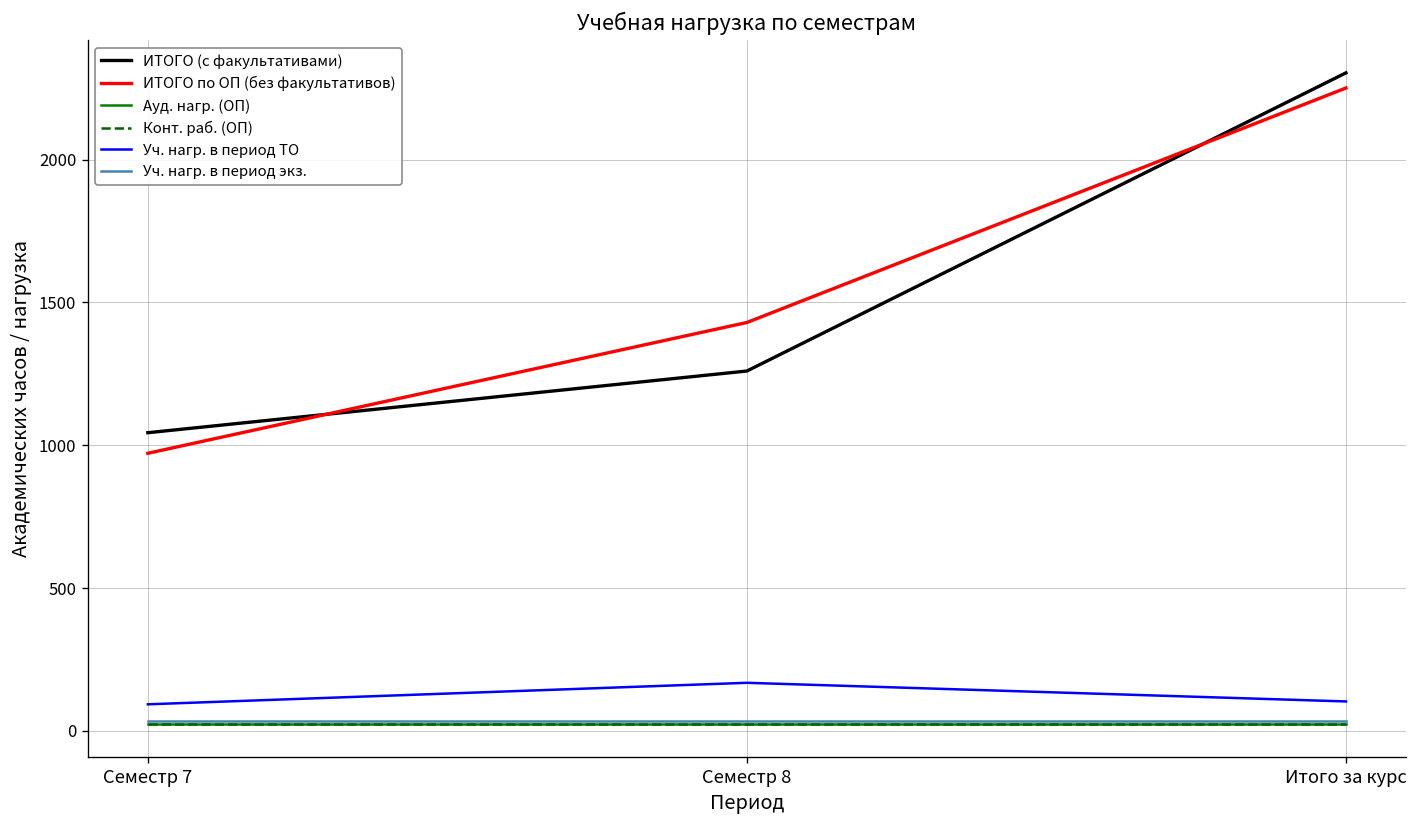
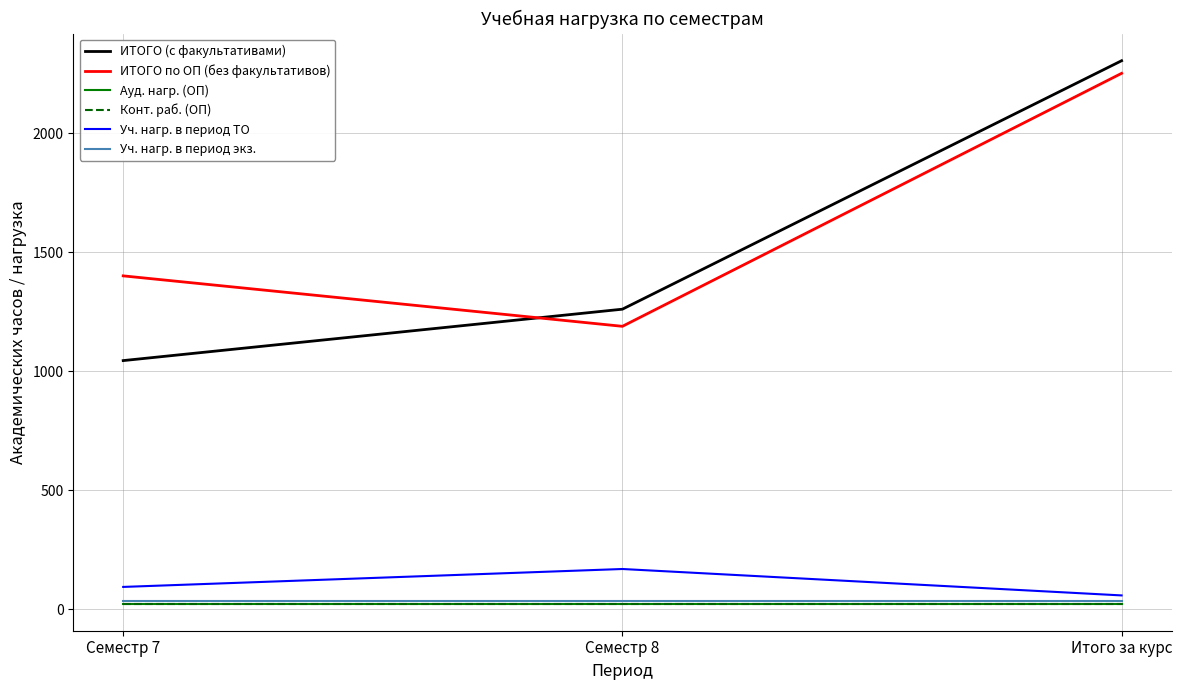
ИТОГО по ОП (без факультативов), Семестр 7: 970 -> 1400
ИТОГО по ОП (без факультативов), Семестр 8: 1430 -> 1190
Уч. нагр. в период ТО, Итого за курс: 100 -> 60
